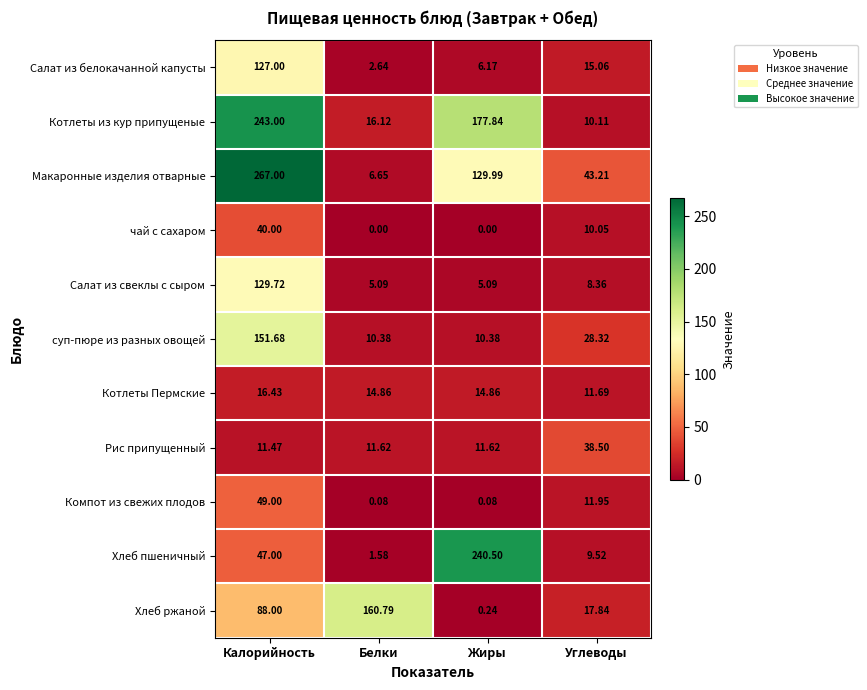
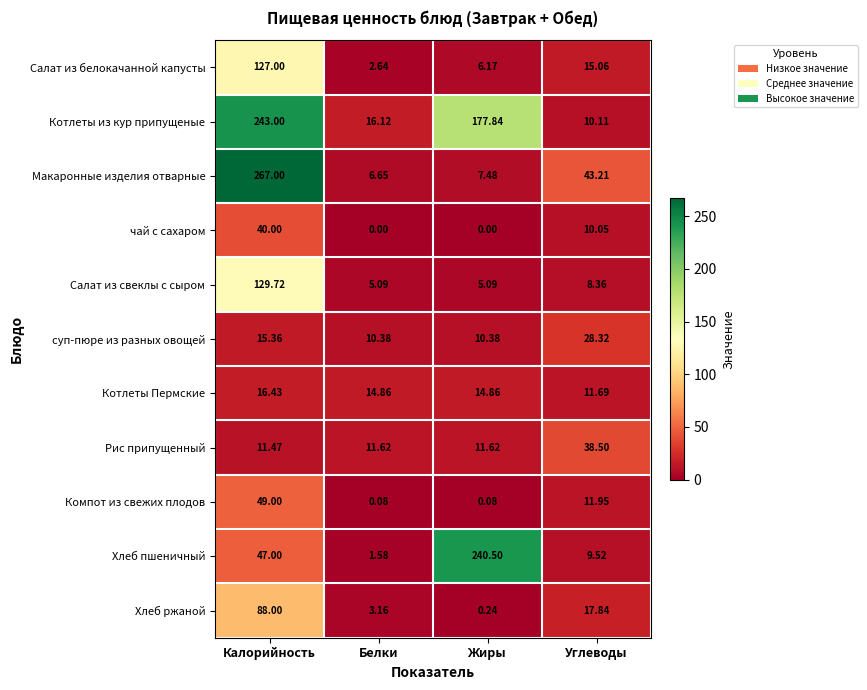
Макаронные изделия отварные, Жиры: 129.99 -> 7.48
суп-пюре из разных овощей, Калорийность: 151.68 -> 15.36
Хлеб ржаной, Белки: 160.79 -> 3.16
